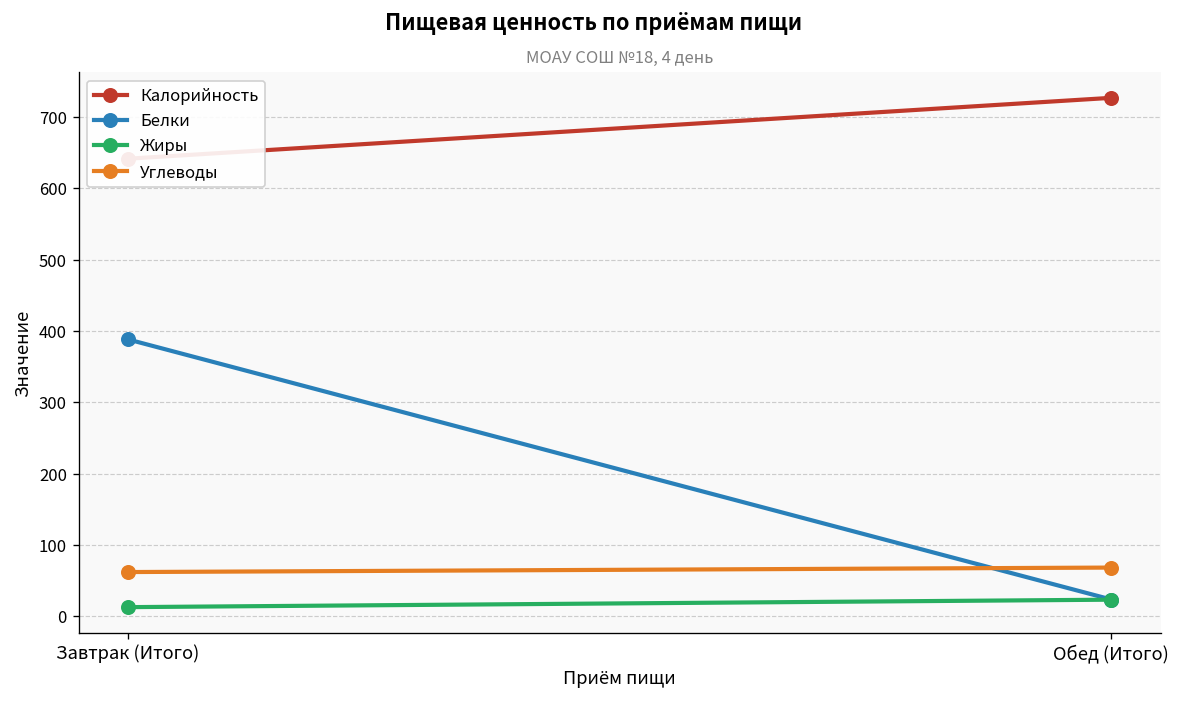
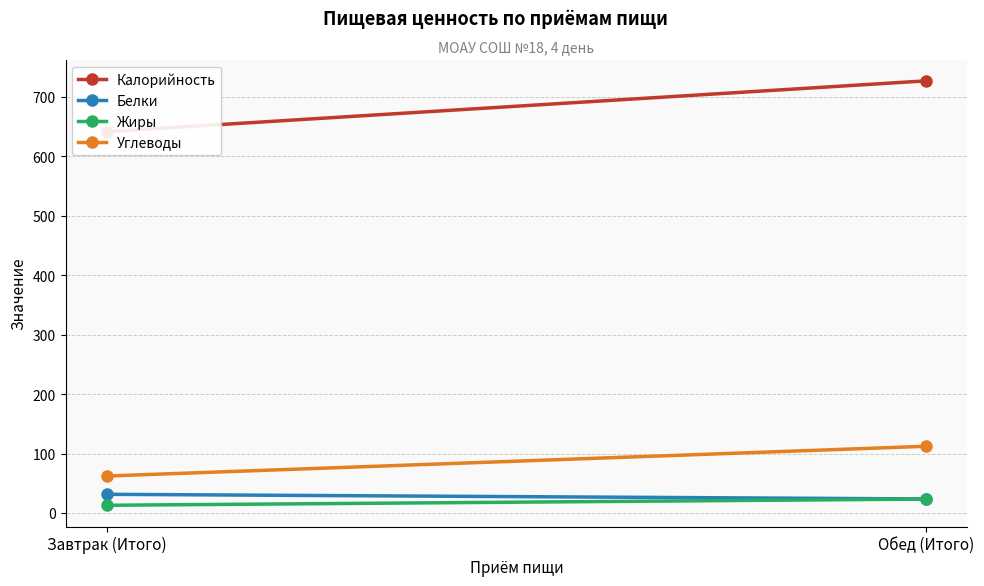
Белки, Завтрак (Итого): 390 -> 30
Углеводы, Обед (Итого): 70 -> 110
